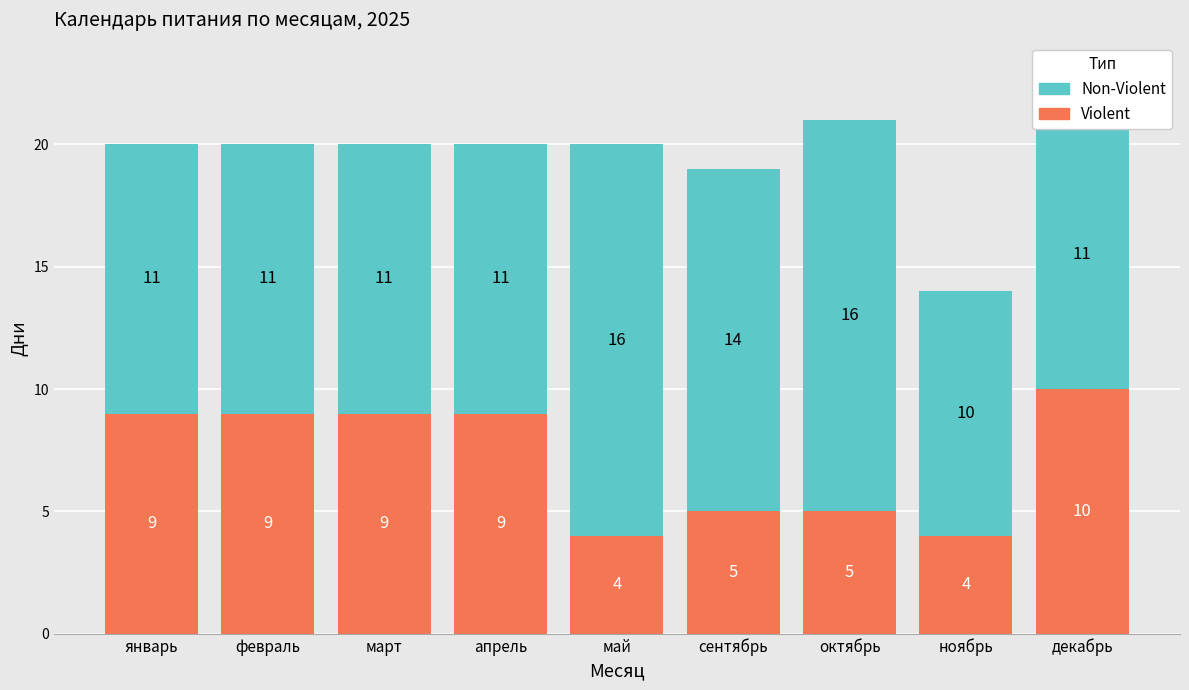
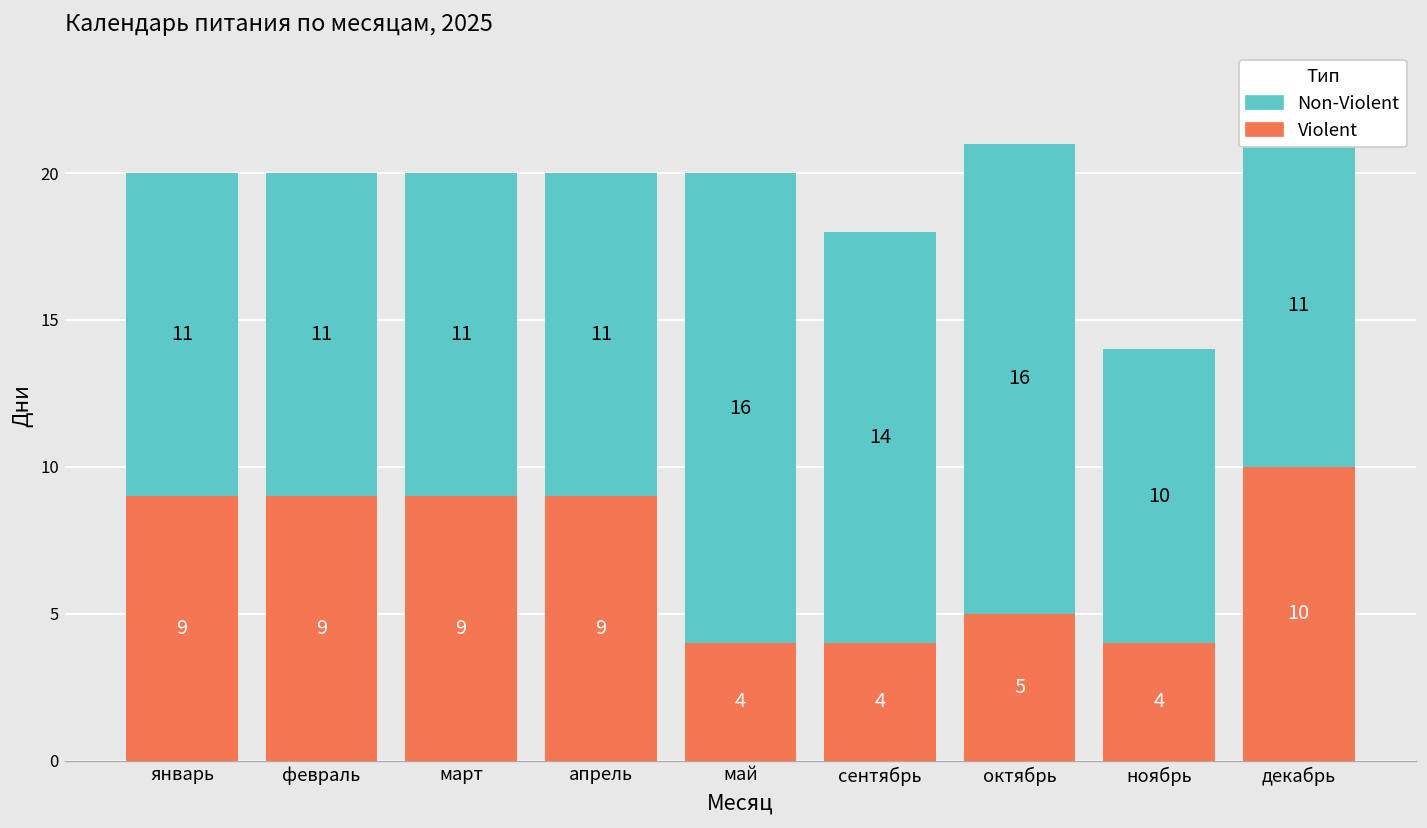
Violent, сентябрь: 5 -> 4
